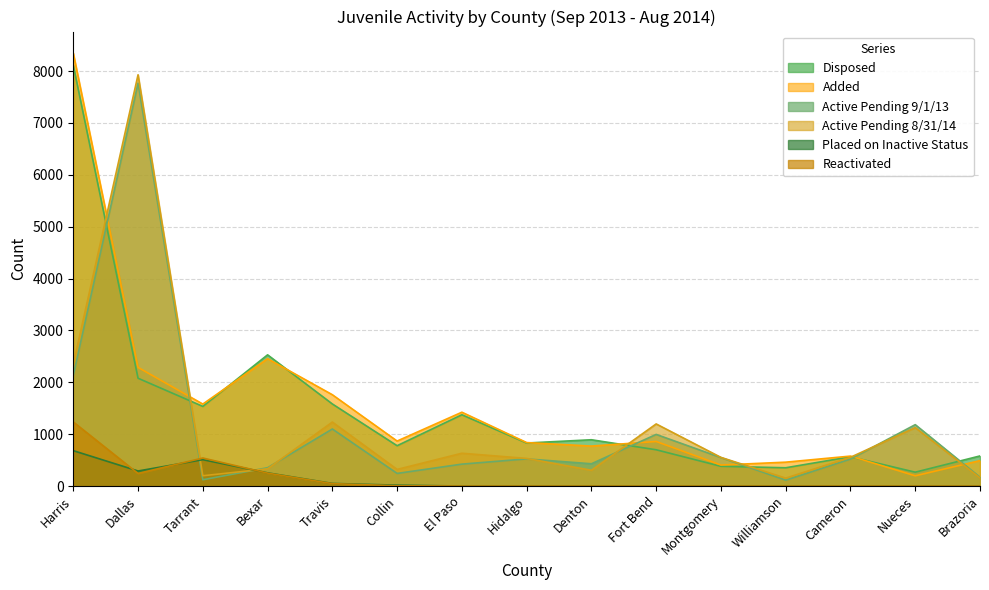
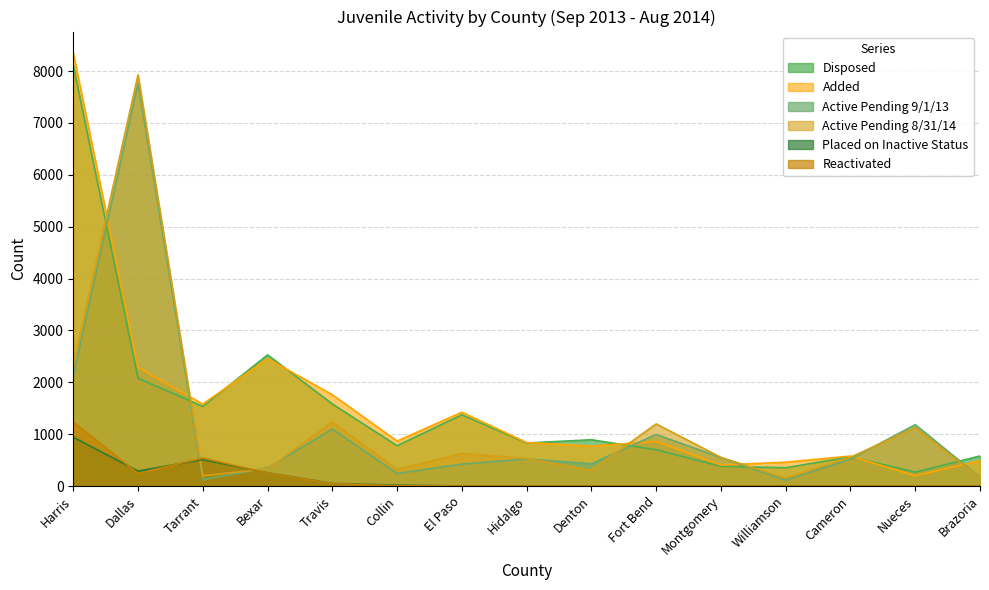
Placed on Inactive Status, Harris: 700 -> 900
